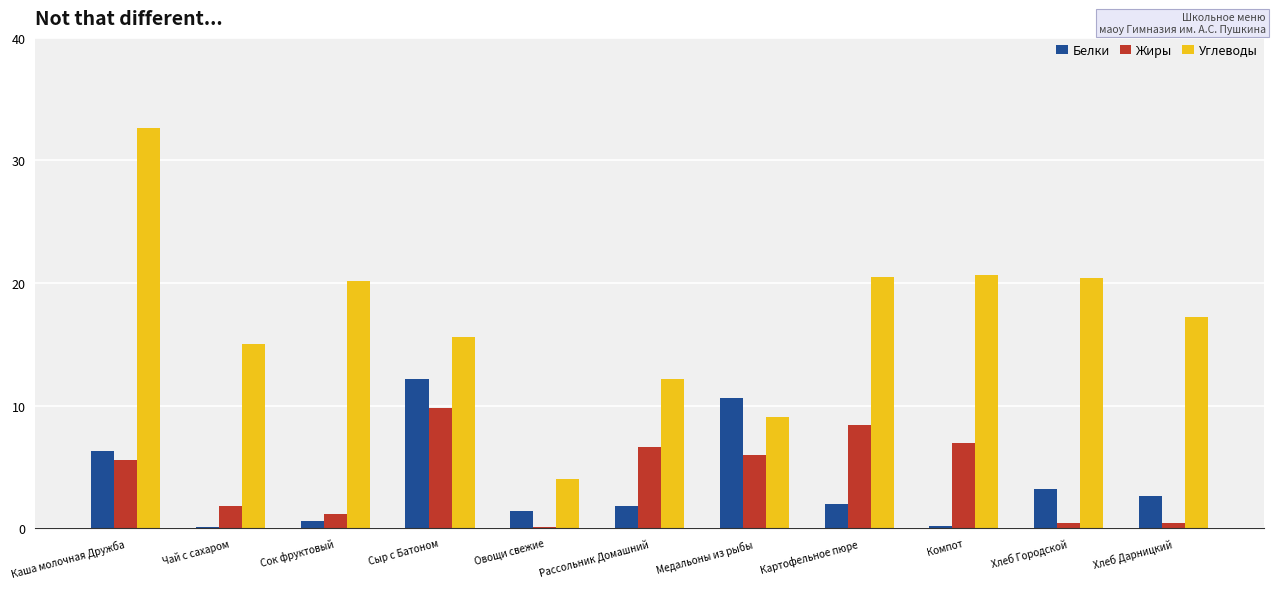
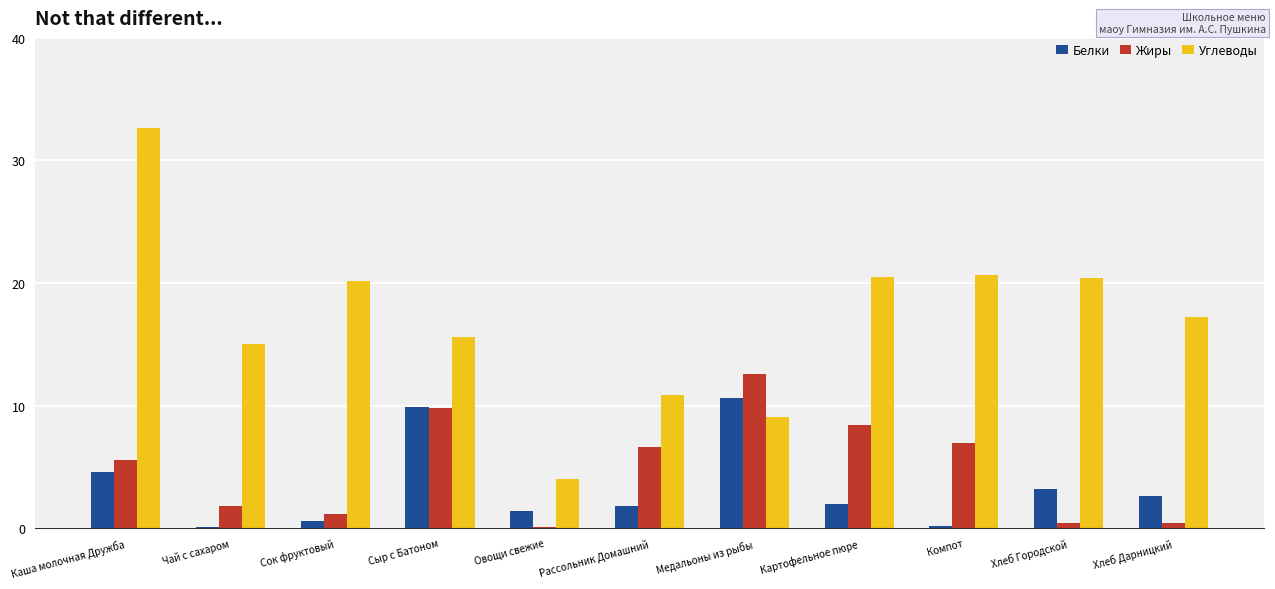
Белки, Каша молочная Дружба: 6.3 -> 4.6
Белки, Сыр с Батоном: 12.2 -> 9.9
Углеводы, Рассольник Домашний: 12.2 -> 10.9
Жиры, Медальоны из рыбы: 6.0 -> 12.6
